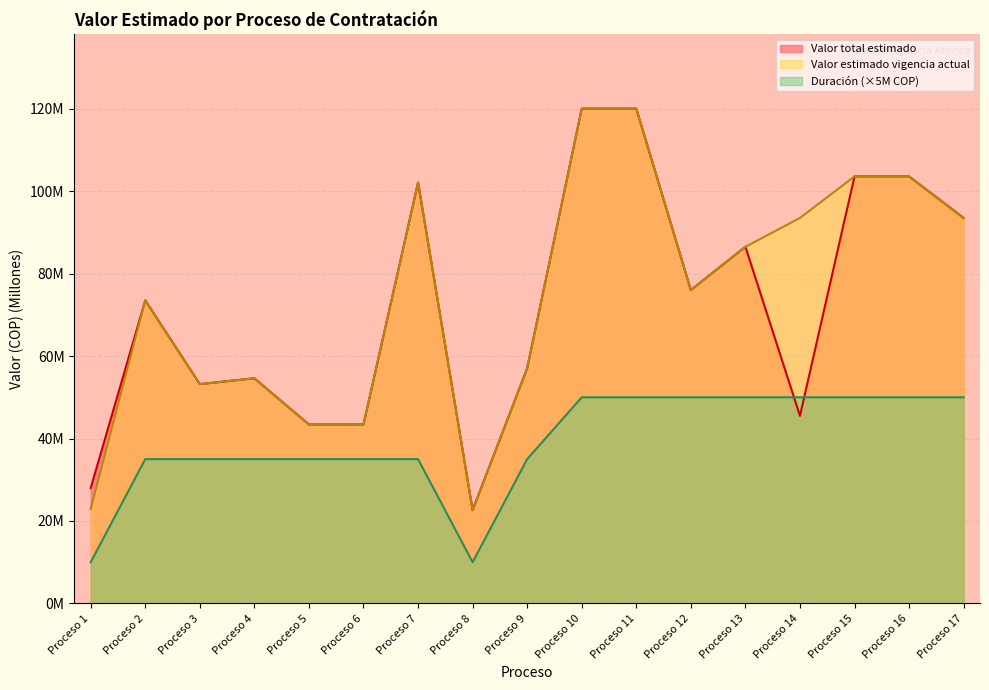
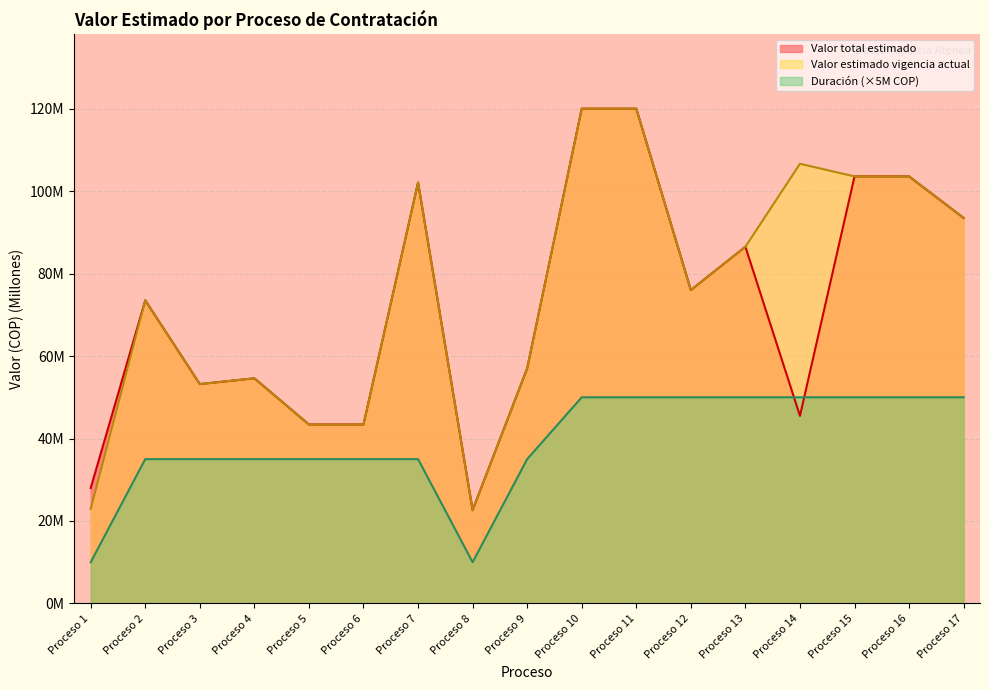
Valor estimado vigencia actual, Proceso 14: 93000000 -> 107000000
